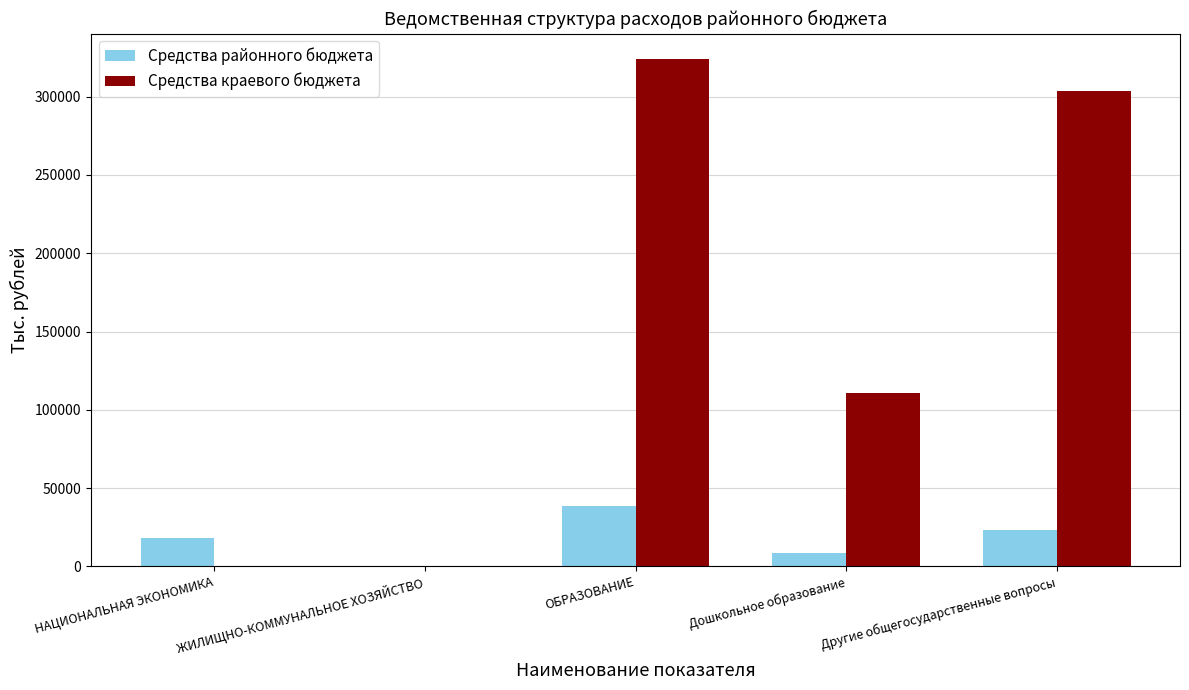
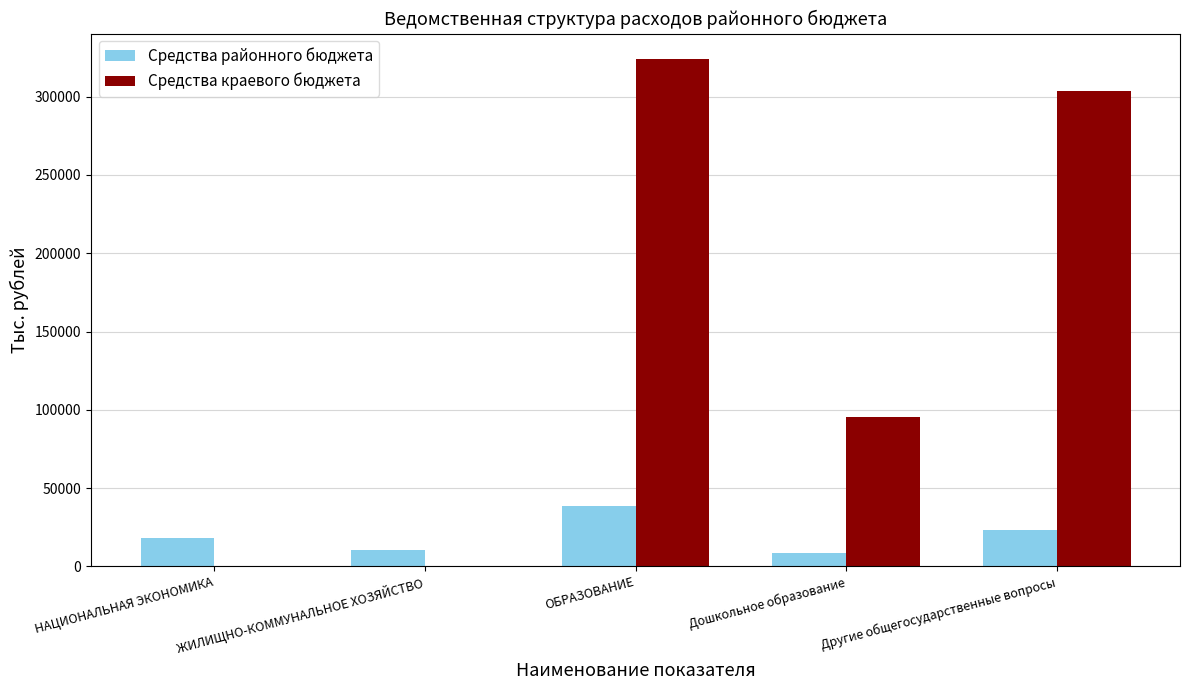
Средства районного бюджета, ЖИЛИЩНО-КОММУНАЛЬНОЕ ХОЗЯЙСТВО: 0 -> 11000
Средства краевого бюджета, Дошкольное образование: 111000 -> 95000
